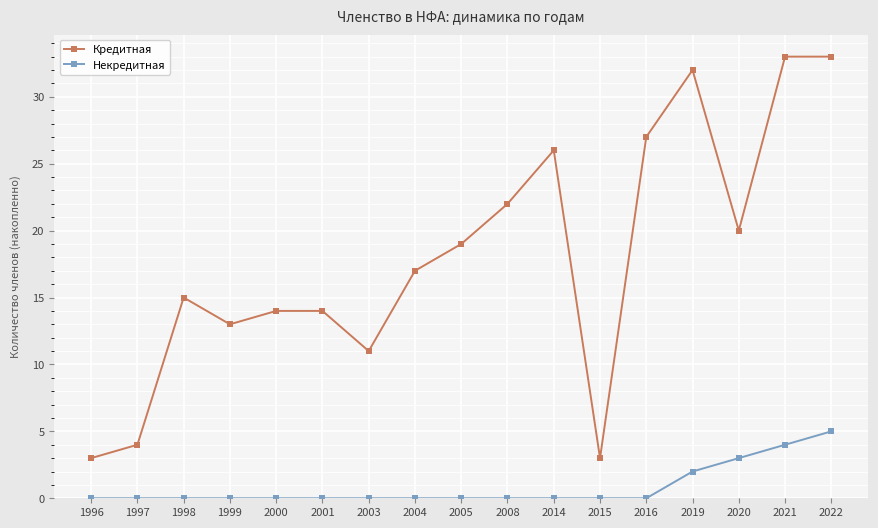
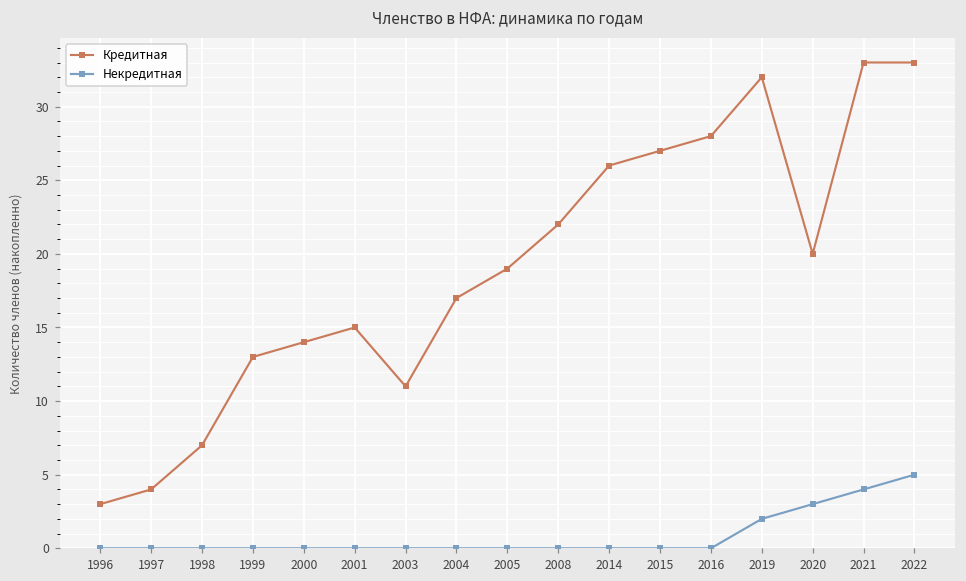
Кредитная, 1998: 15 -> 7
Кредитная, 2001: 14 -> 15
Кредитная, 2015: 3 -> 27
Кредитная, 2016: 27 -> 28
